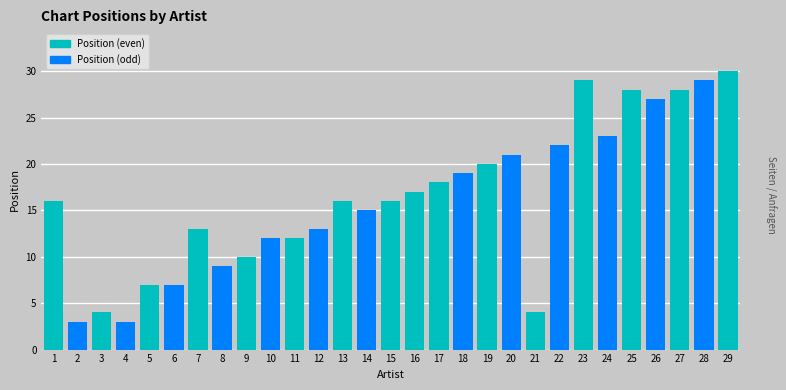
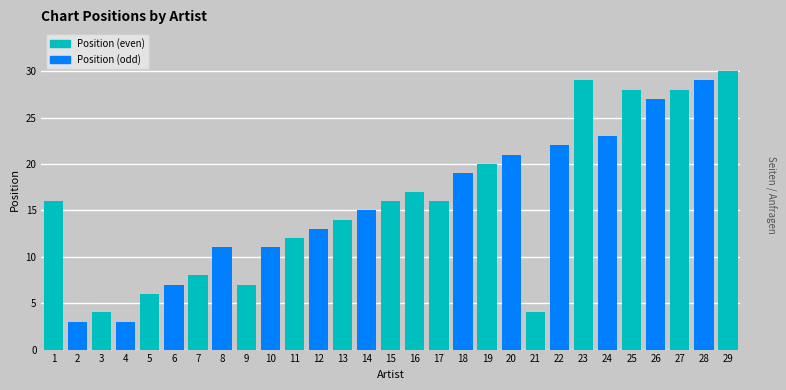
5: 7 -> 6
7: 13 -> 8
8: 9 -> 11
9: 10 -> 7
10: 12 -> 11
13: 16 -> 14
17: 18 -> 16
